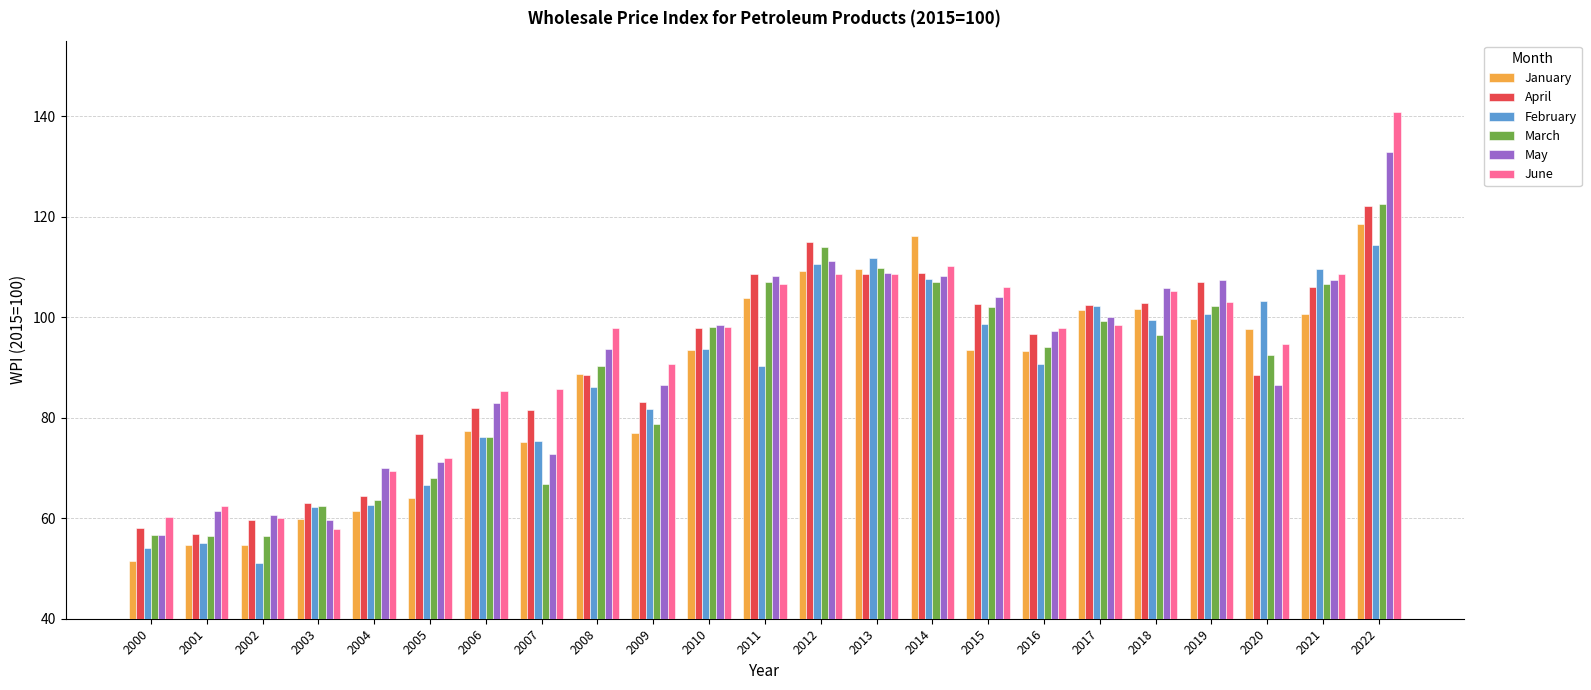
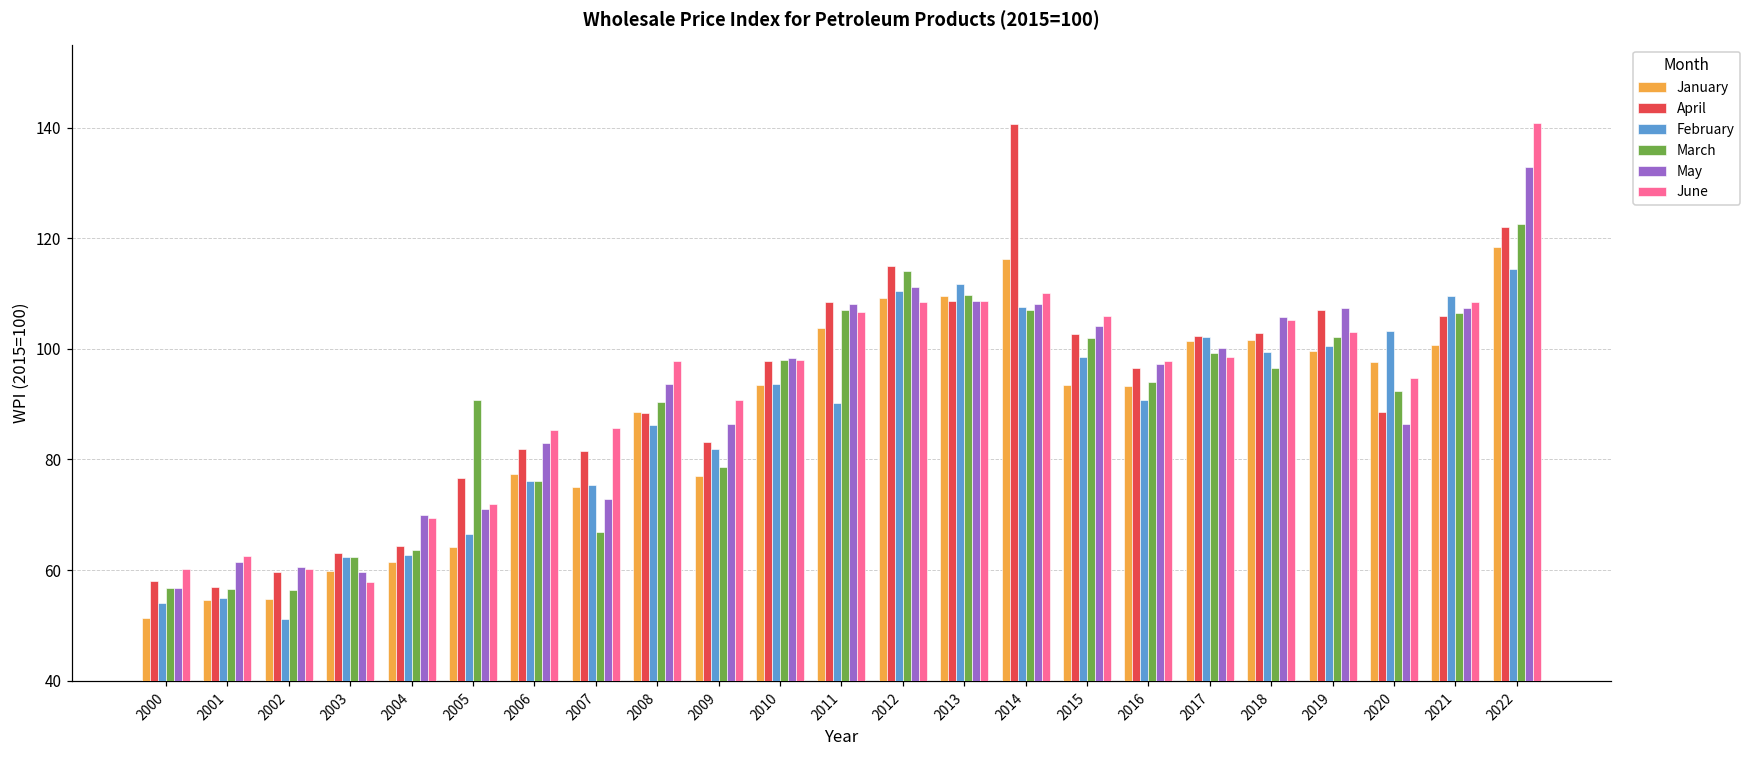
March, 2005: 68 -> 91
April, 2014: 109 -> 141
